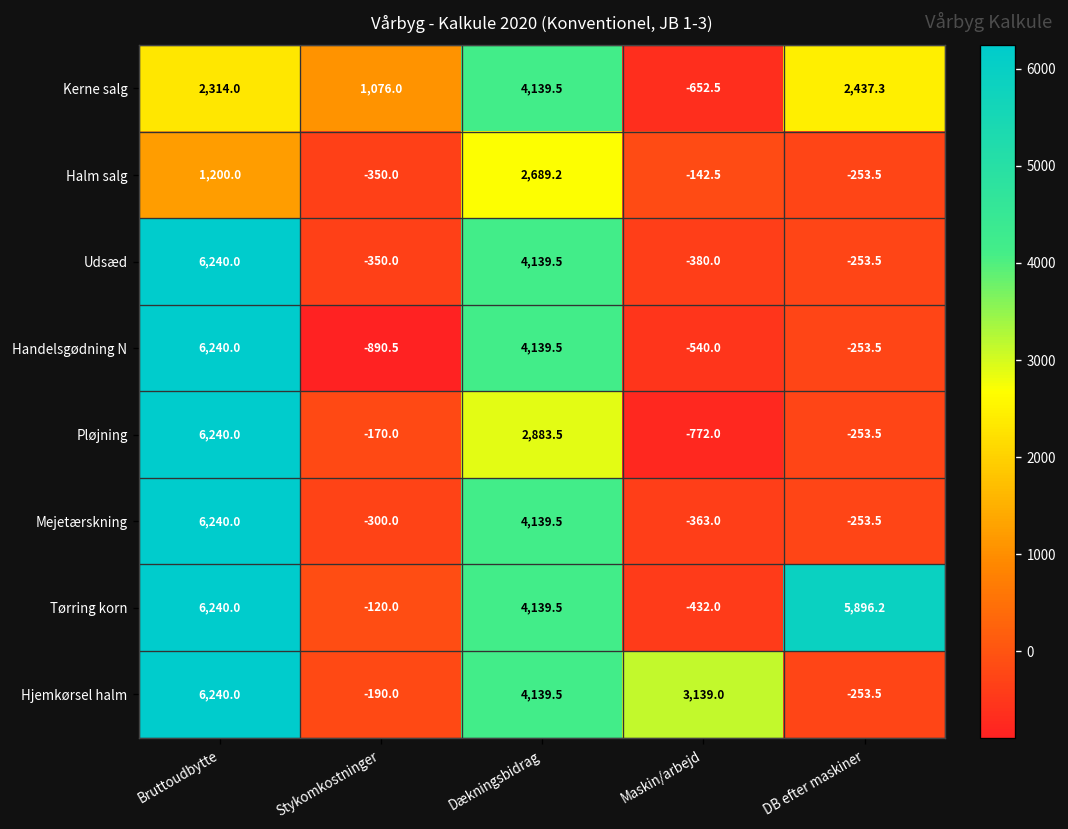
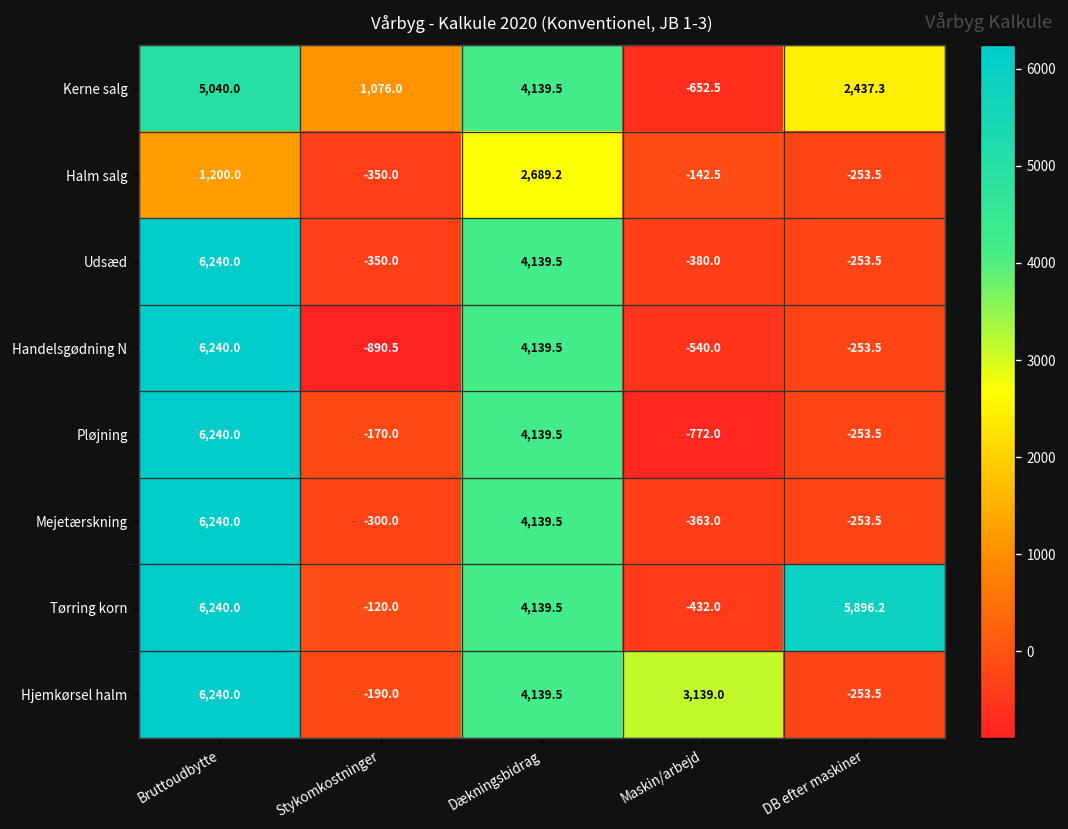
Kerne salg, Bruttoudbytte: 2,314.0 -> 5,040.0
Pløjning, Dækningsbidrag: 2,883.5 -> 4,139.5
